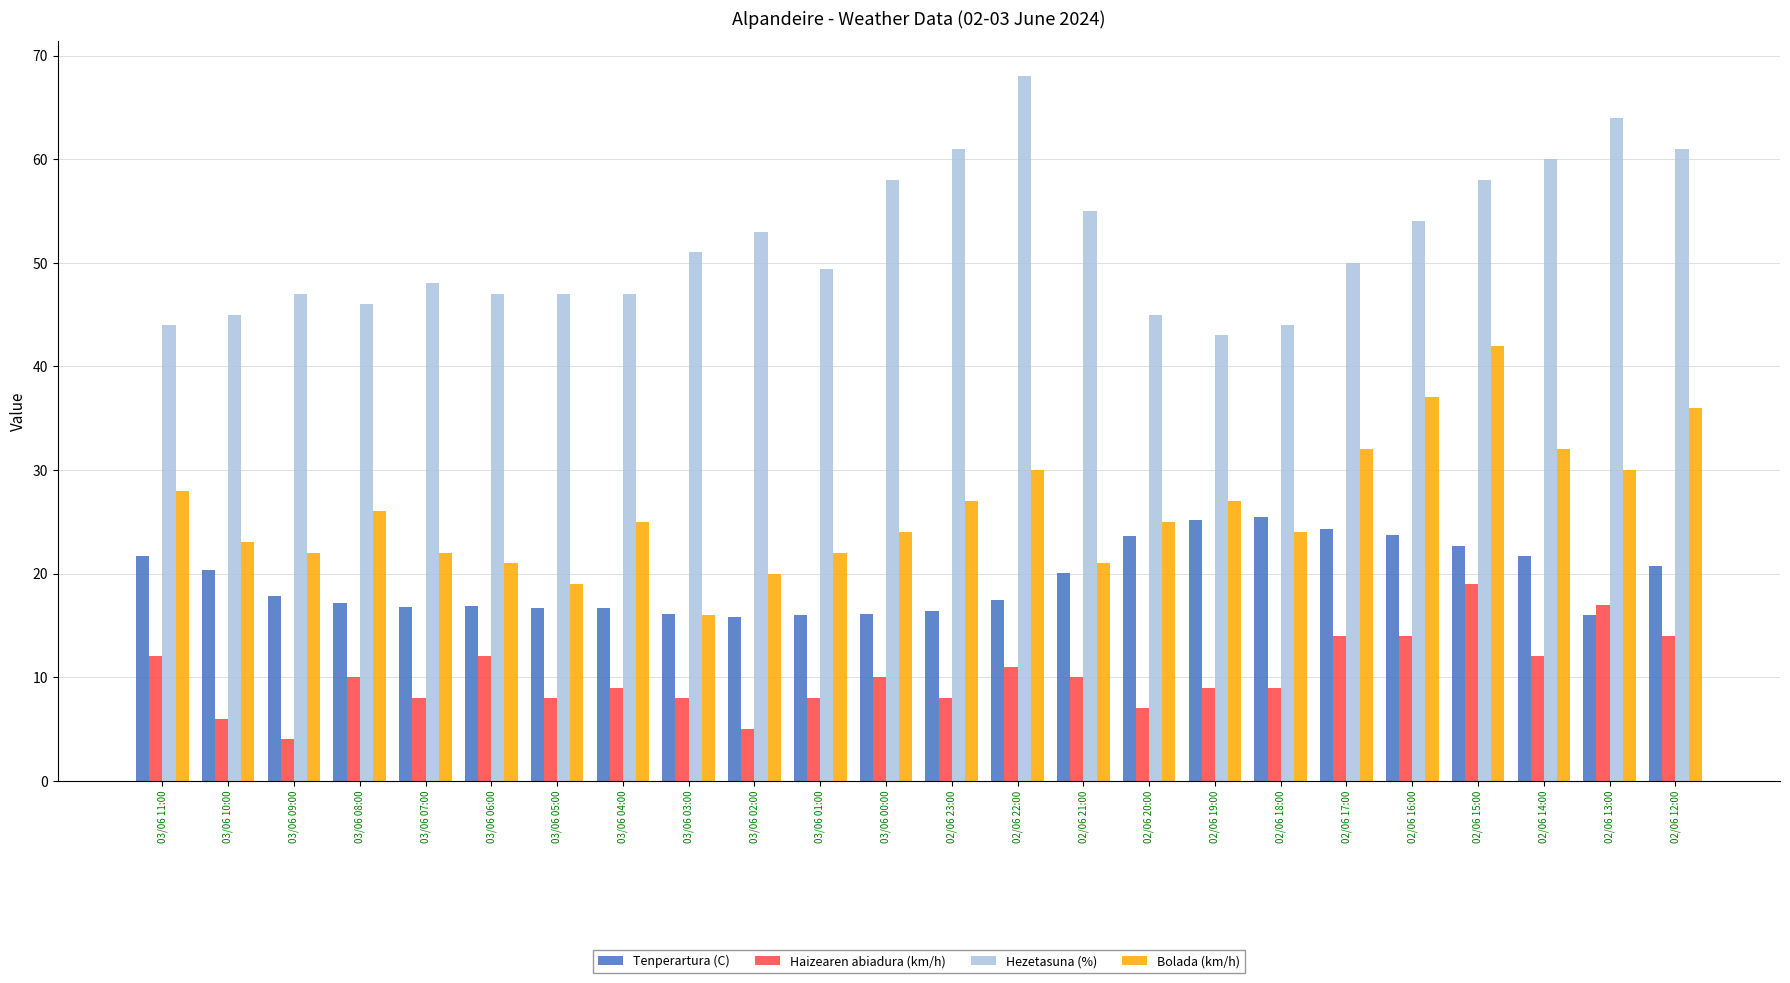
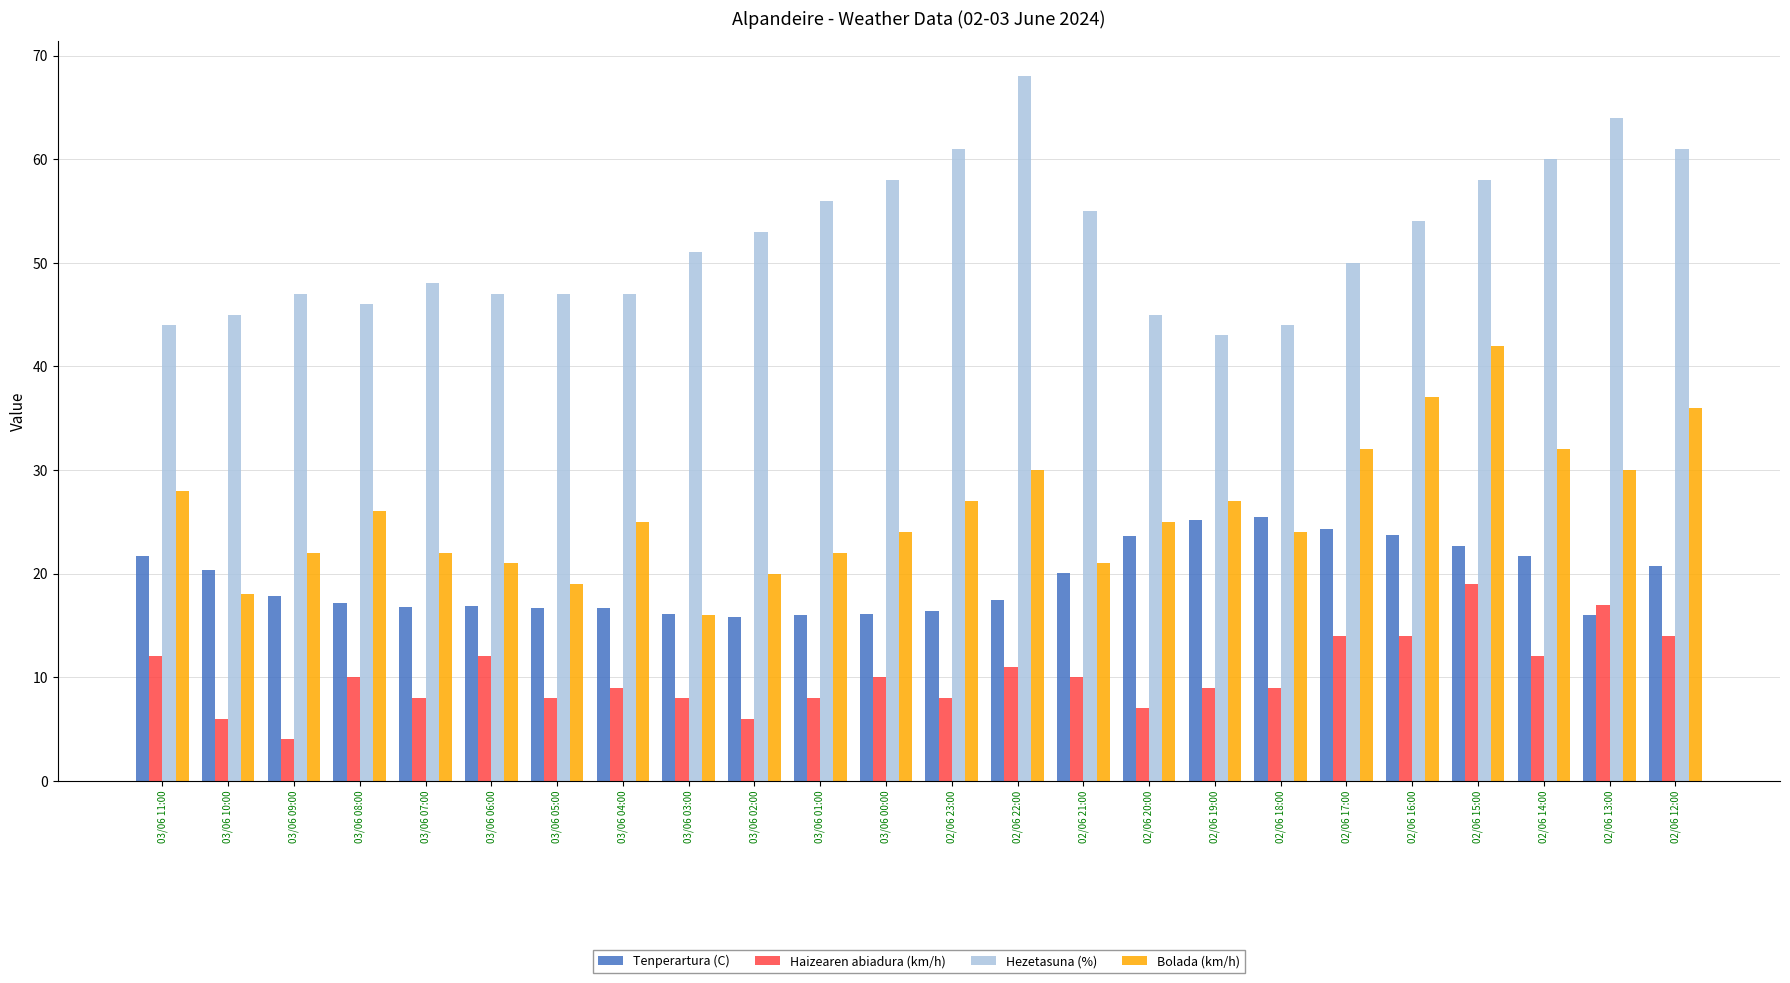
Bolada (km/h), 03/06 10:00: 23 -> 18
Haizearen abiadura (km/h), 03/06 02:00: 5 -> 6
Hezetasuna (%), 03/06 01:00: 49.4 -> 56.0
